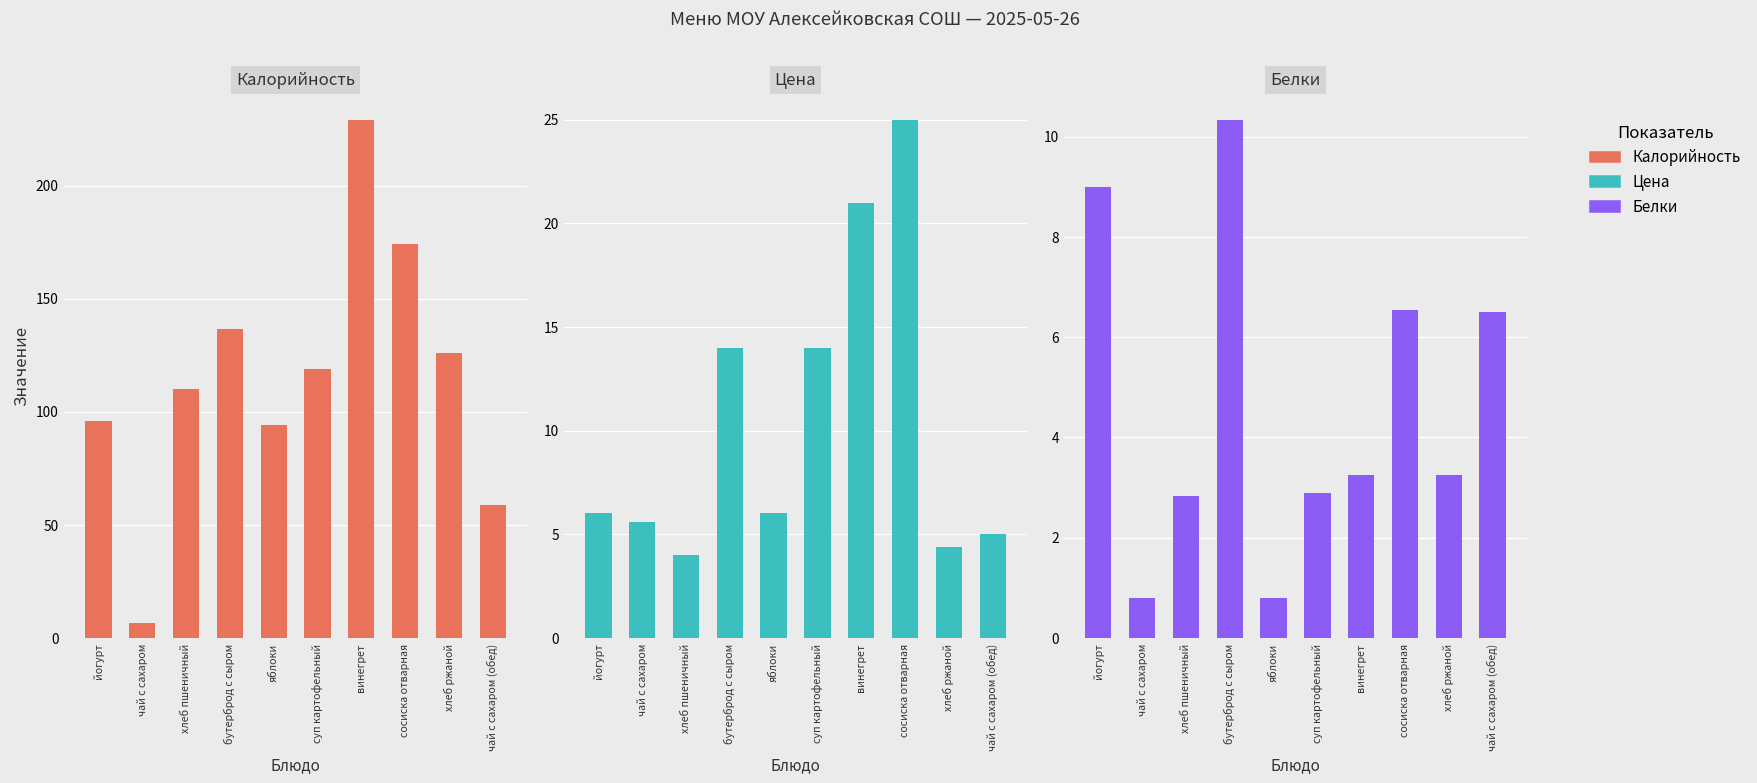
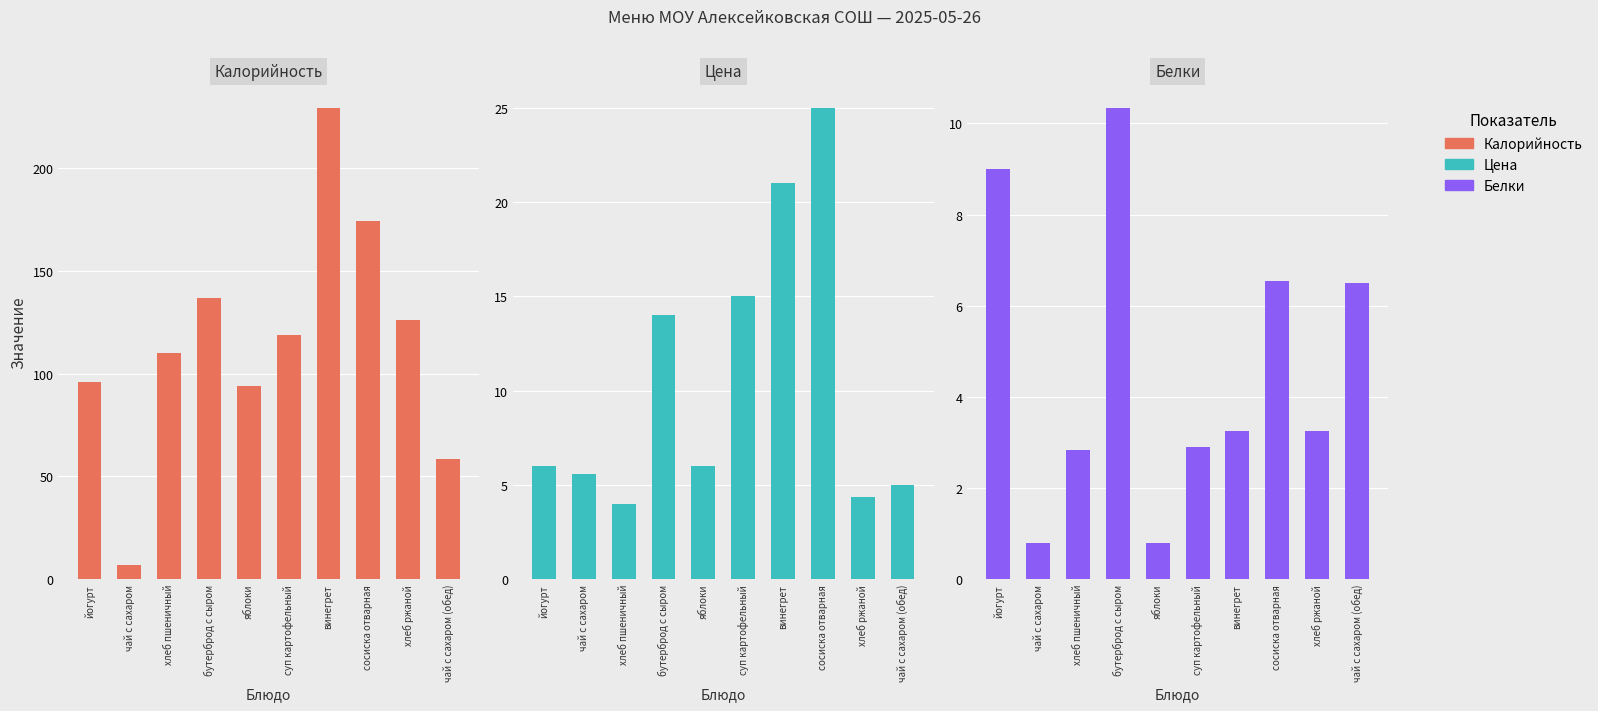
Цена, суп картофельный: 14 -> 15
